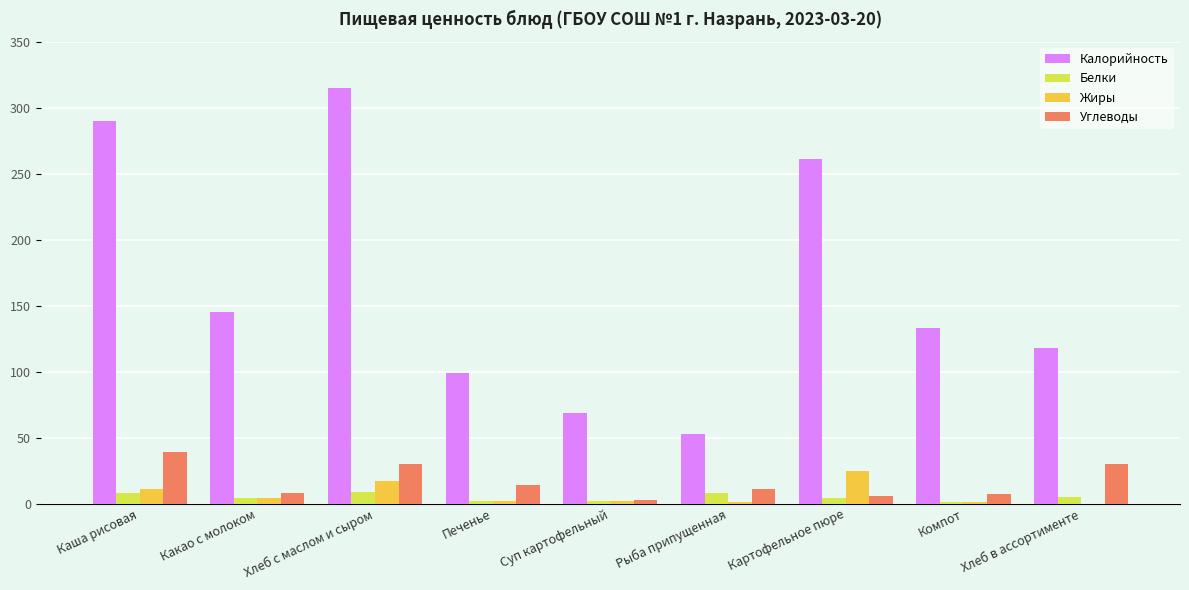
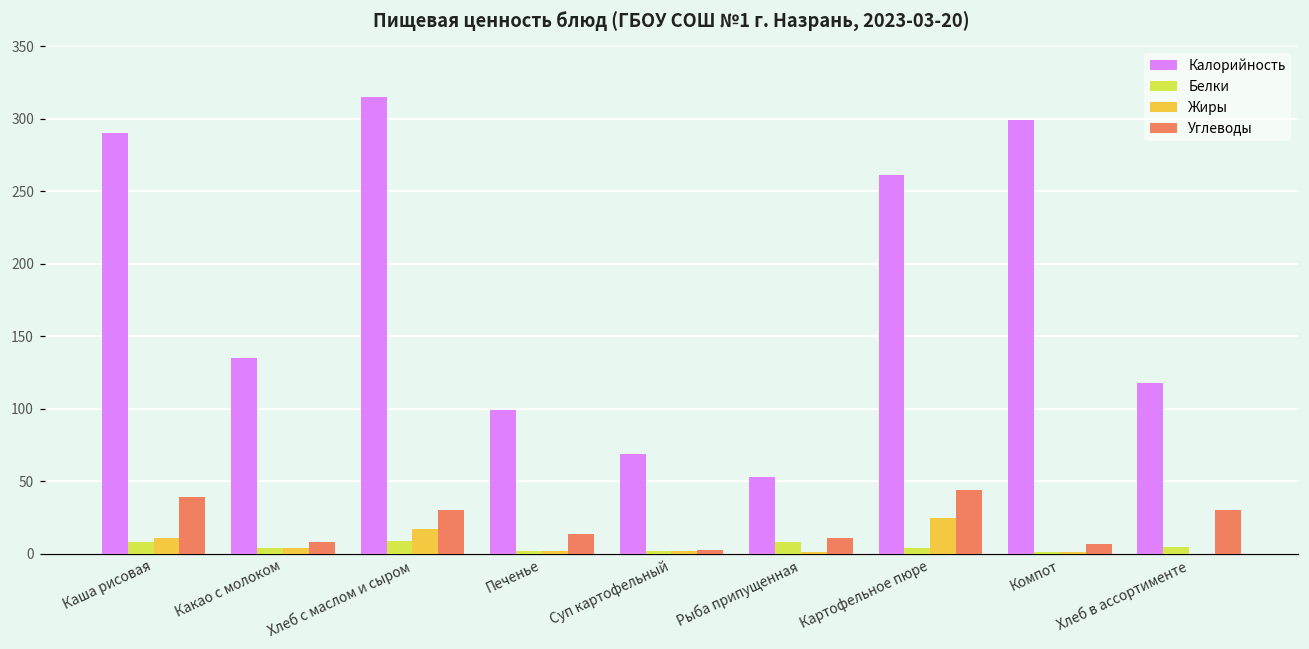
Калорийность, Какао с молоком: 145 -> 135
Углеводы, Картофельное пюре: 6 -> 44
Калорийность, Компот: 133 -> 299
